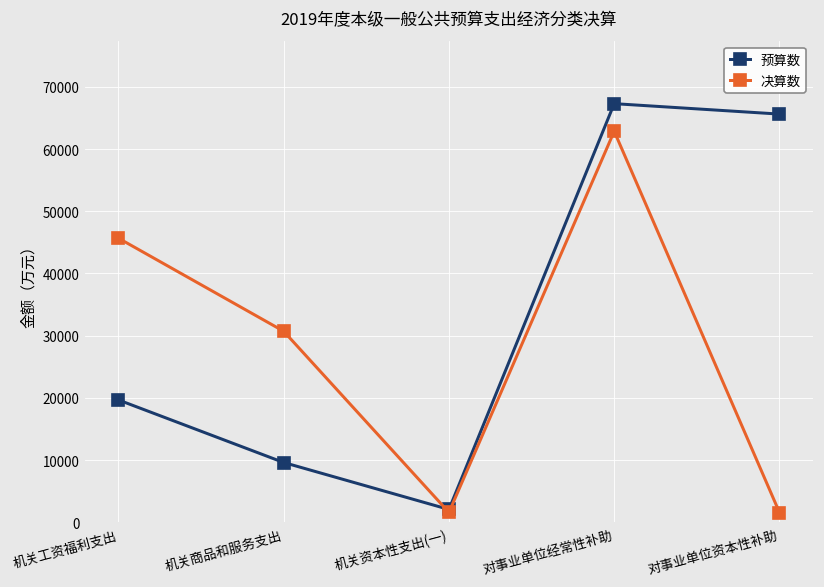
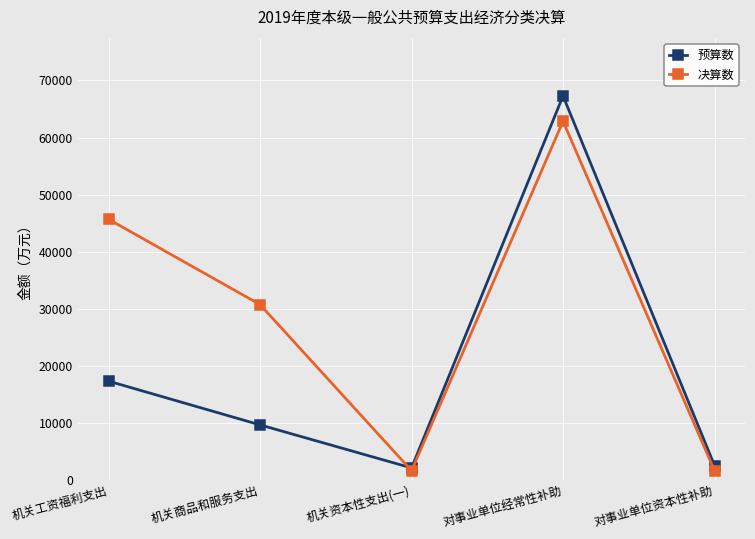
预算数, 机关工资福利支出: 20000 -> 17000
预算数, 对事业单位资本性补助: 66000 -> 2000
